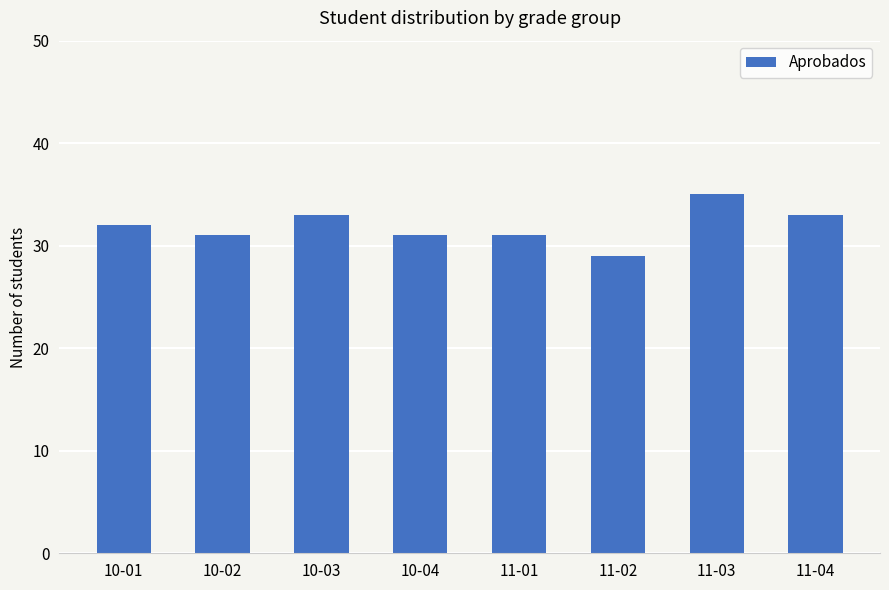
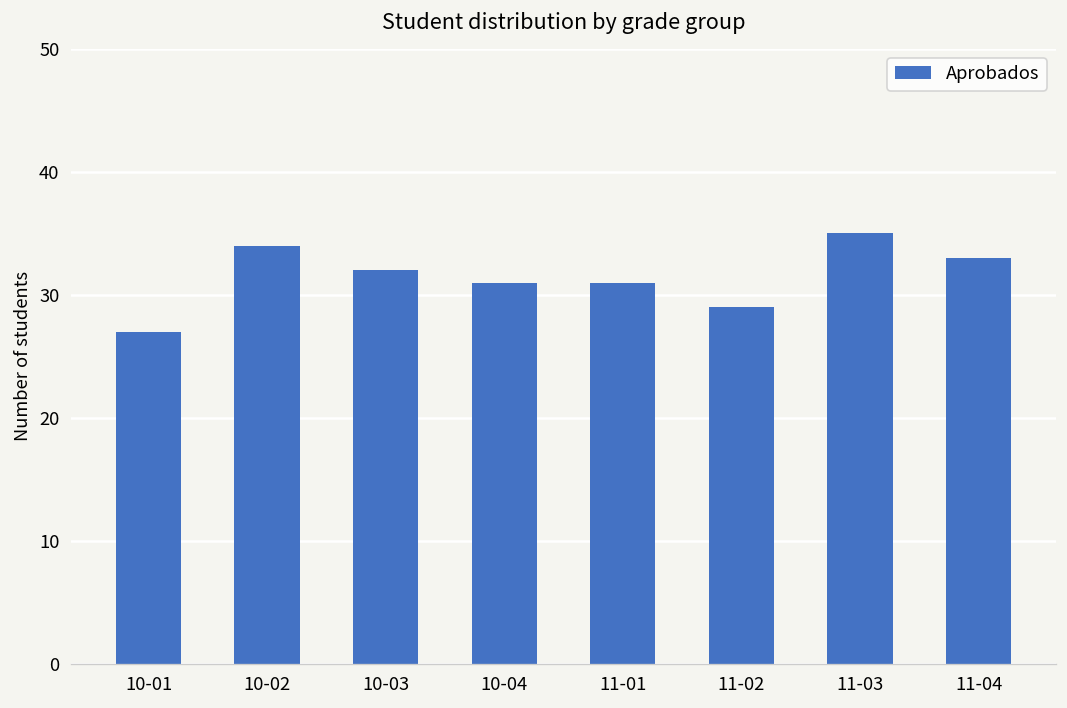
10-01: 32 -> 27
10-02: 31 -> 34
10-03: 33 -> 32
